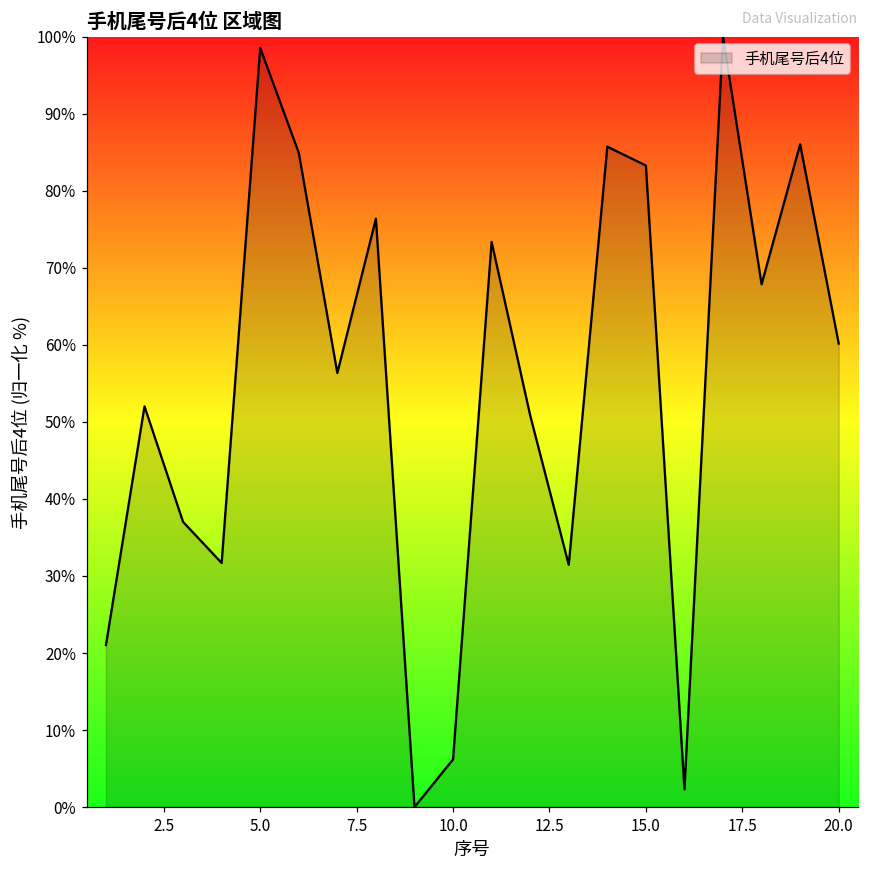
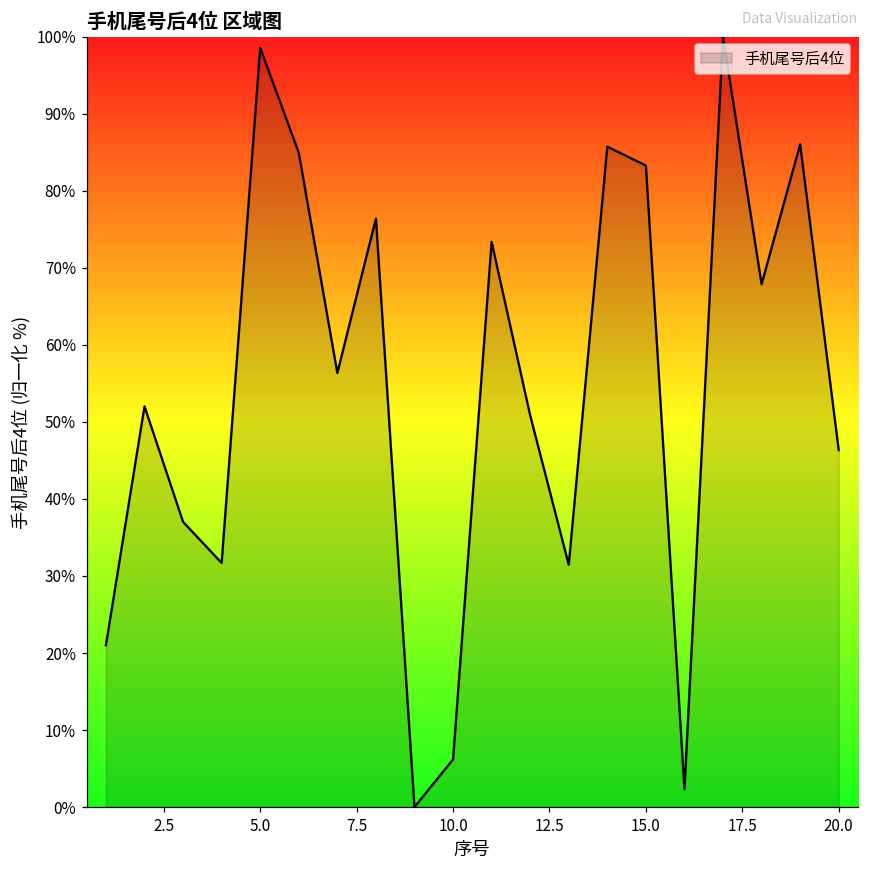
20.0: 60% -> 46%
